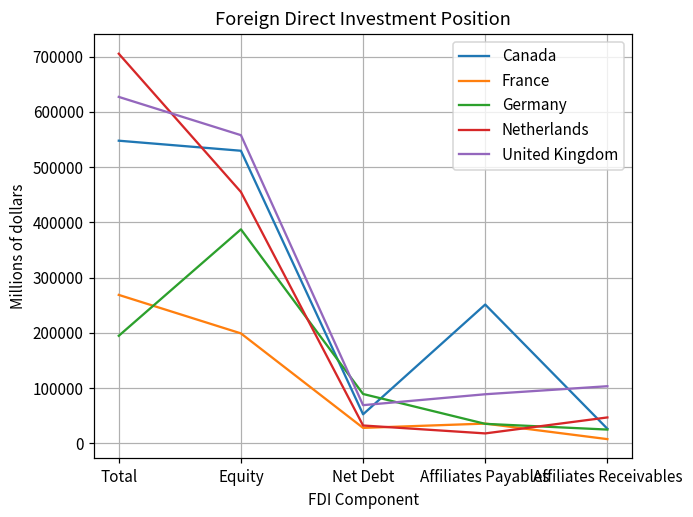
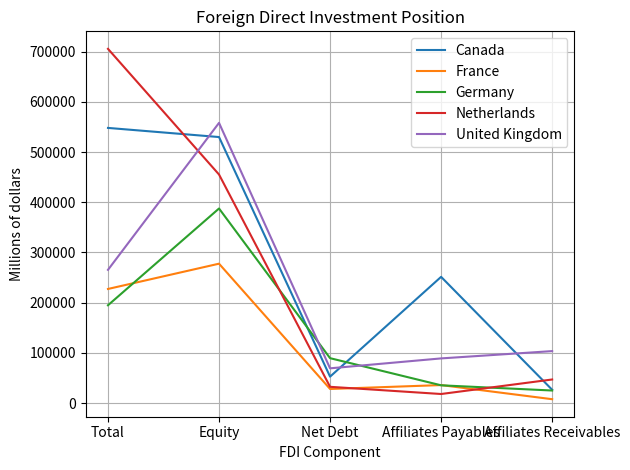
France, Total: 270000 -> 230000
United Kingdom, Total: 630000 -> 270000
France, Equity: 200000 -> 280000
